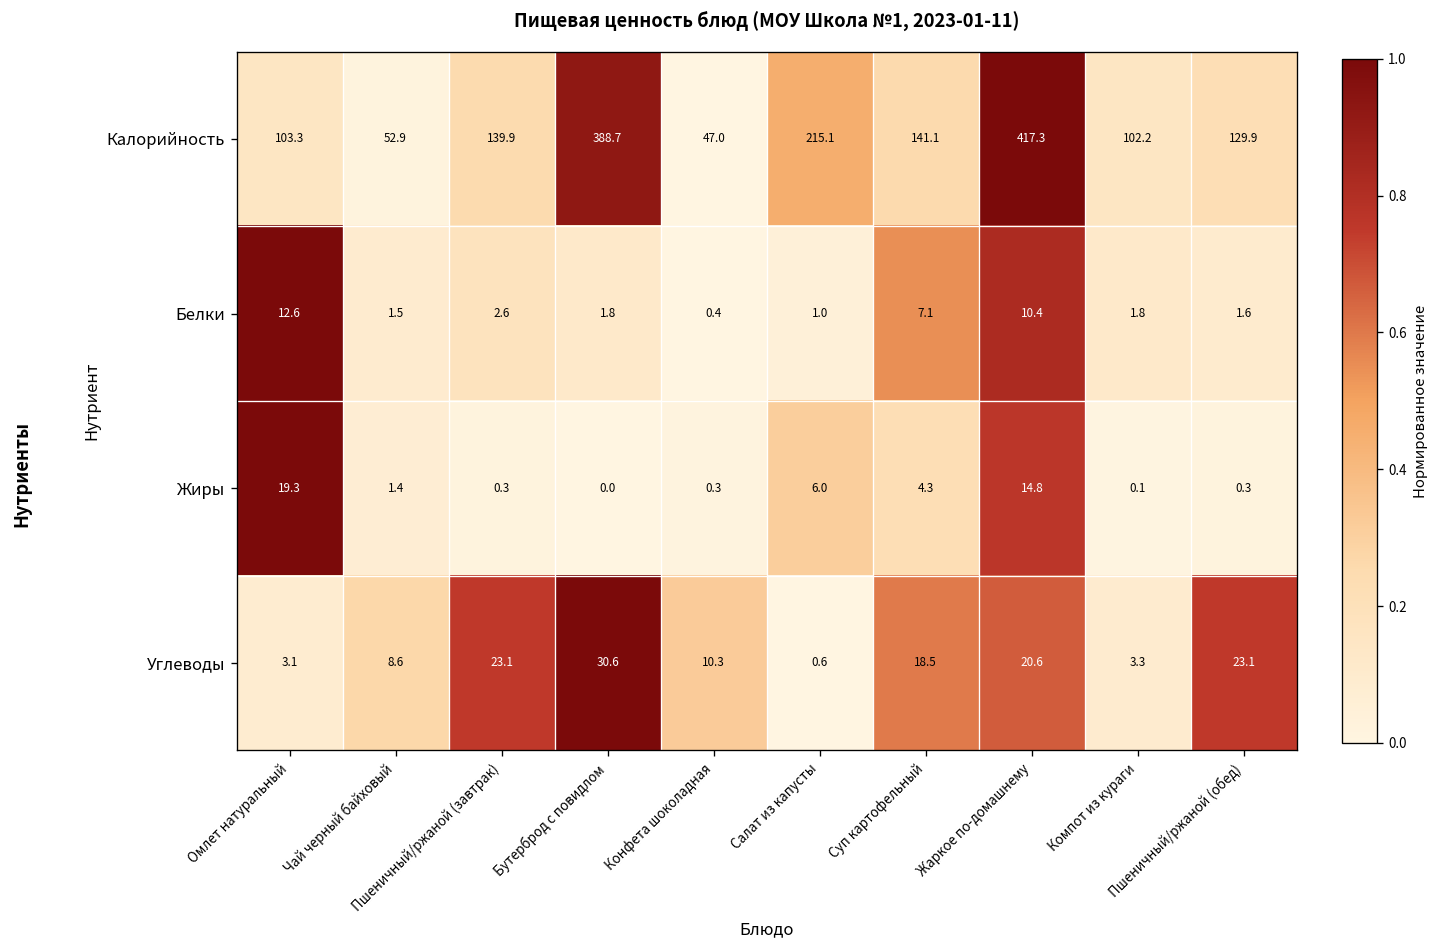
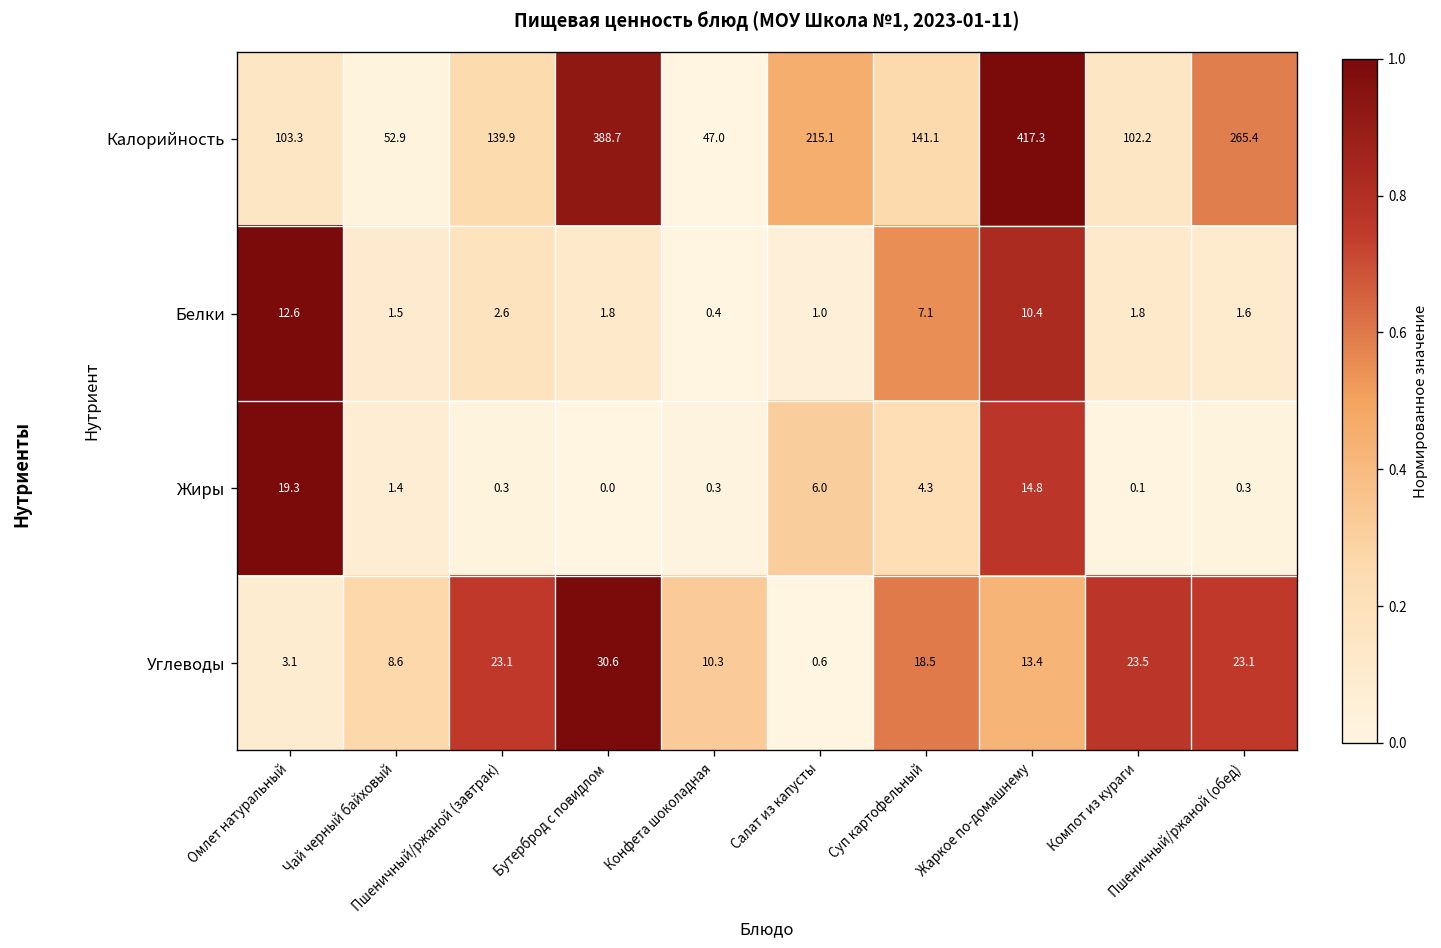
Калорийность, Пшеничный/ржаной (обед): 129.9 -> 265.4
Углеводы, Жаркое по-домашнему: 20.6 -> 13.4
Углеводы, Компот из кураги: 3.3 -> 23.5
